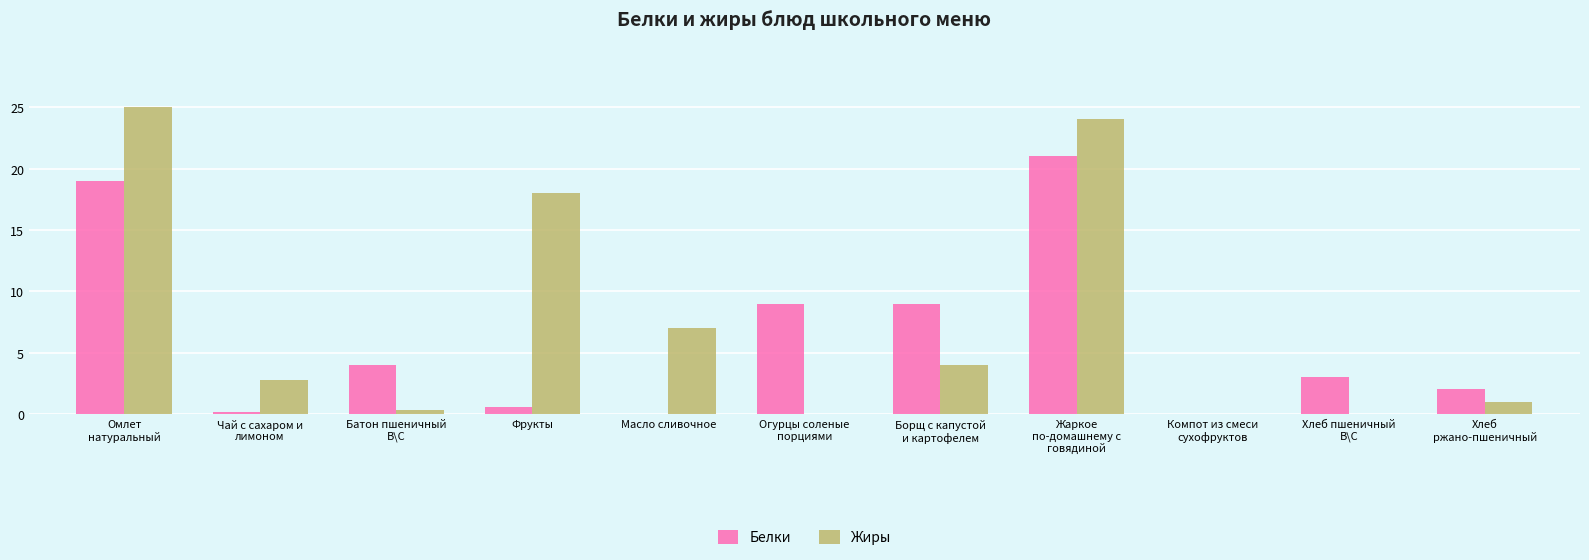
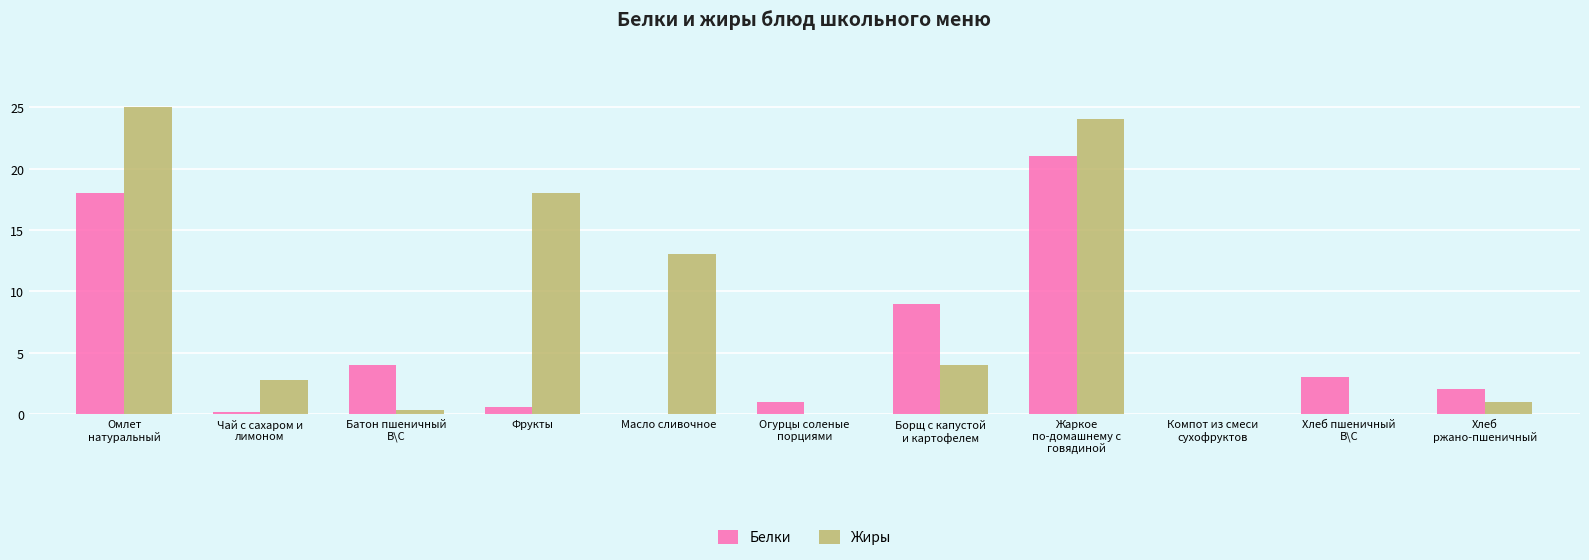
Белки, Омлет натуральный: 19 -> 18
Жиры, Масло сливочное: 7 -> 13
Белки, Огурцы соленые порциями: 9 -> 1
